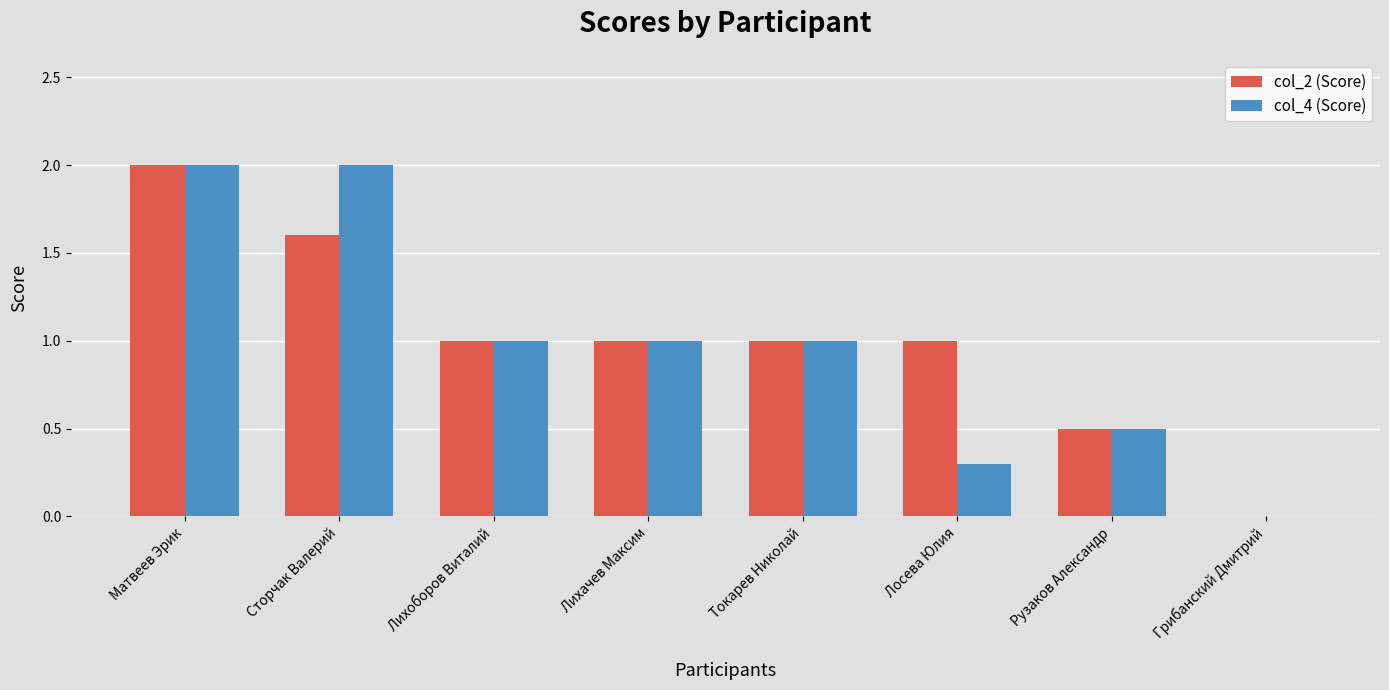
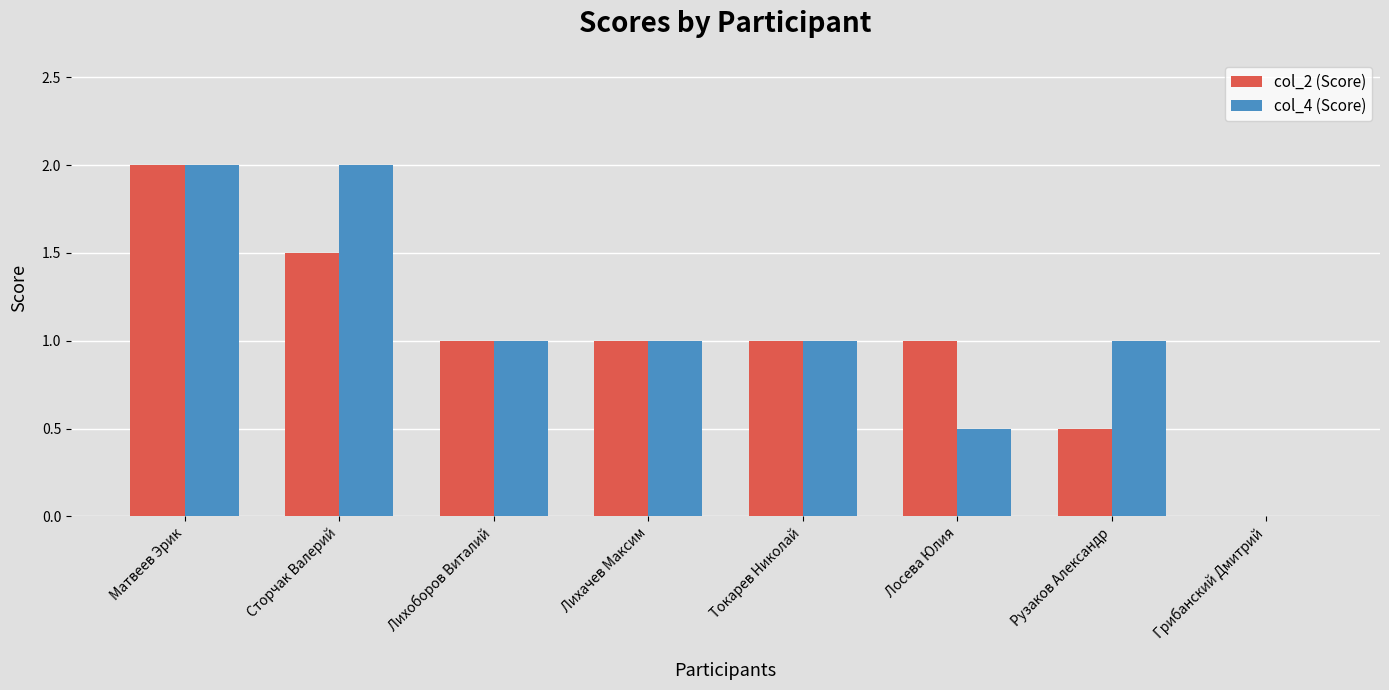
col_2 (Score), Сторчак Валерий: 1.6 -> 1.5
col_4 (Score), Лосева Юлия: 0.3 -> 0.5
col_4 (Score), Рузаков Александр: 0.5 -> 1.0
